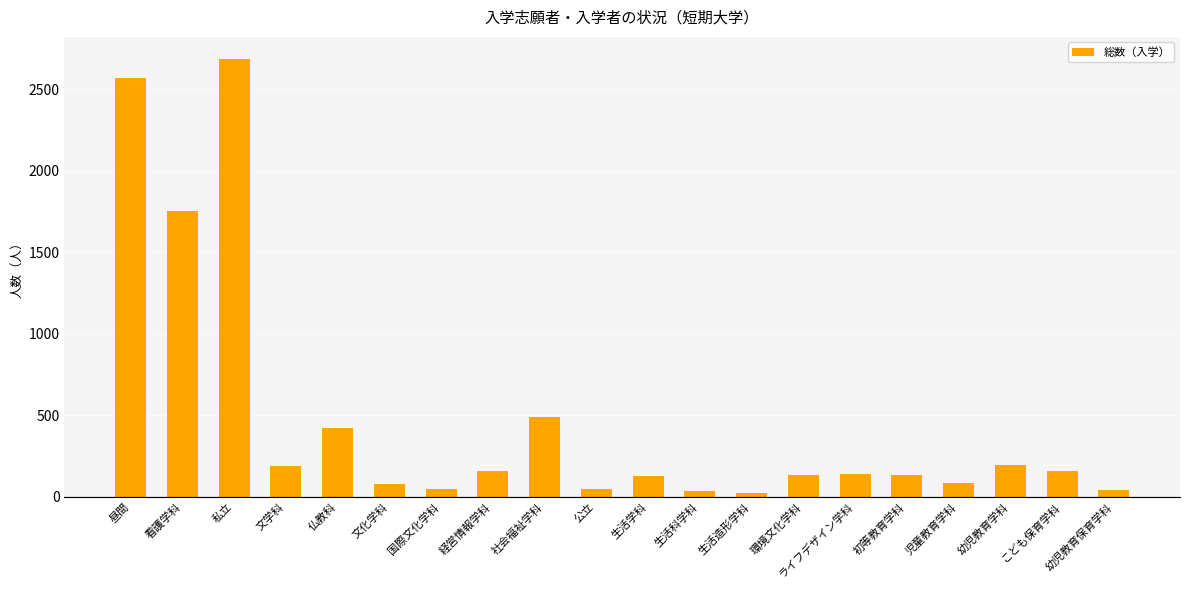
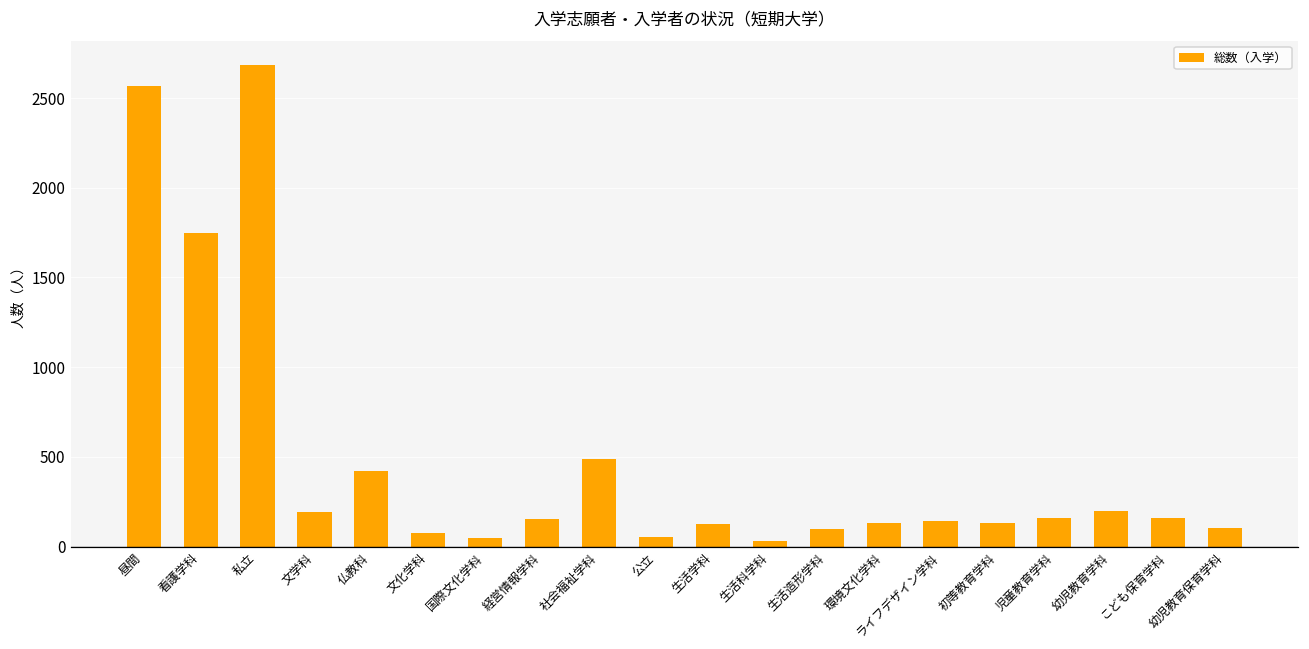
生活造形学科: 30 -> 100
児童教育学科: 90 -> 160
幼児教育保育学科: 40 -> 100
